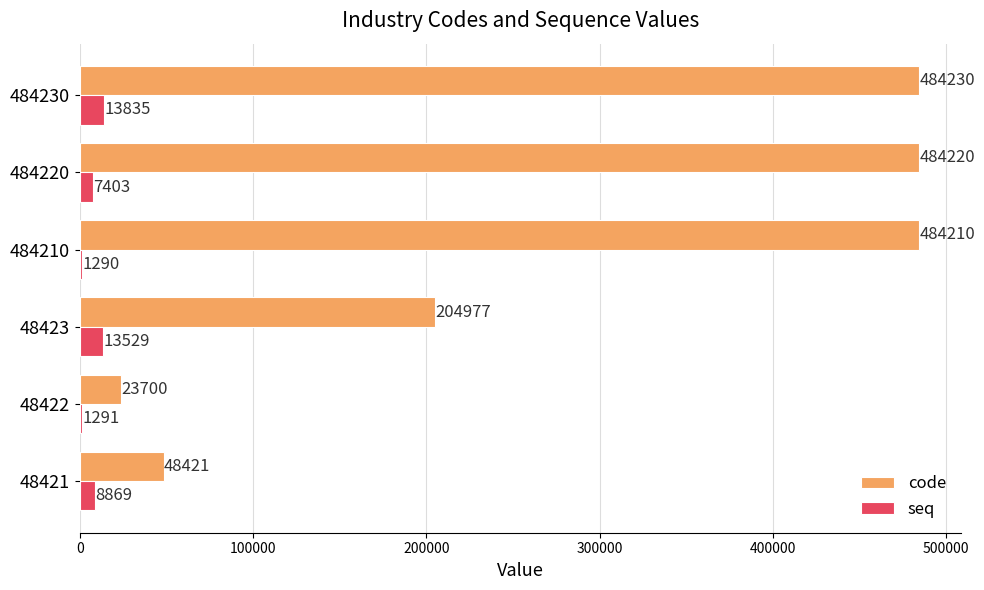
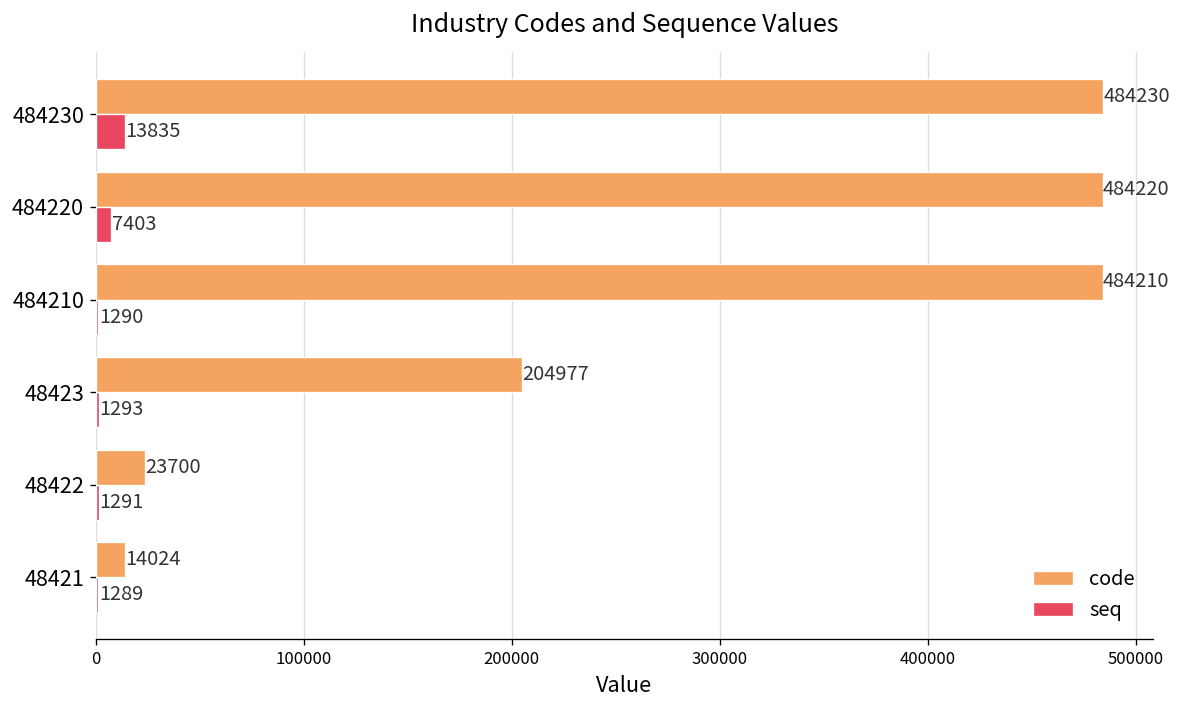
seq, 48423: 13529 -> 1293
code, 48421: 48421 -> 14024
seq, 48421: 8869 -> 1289
